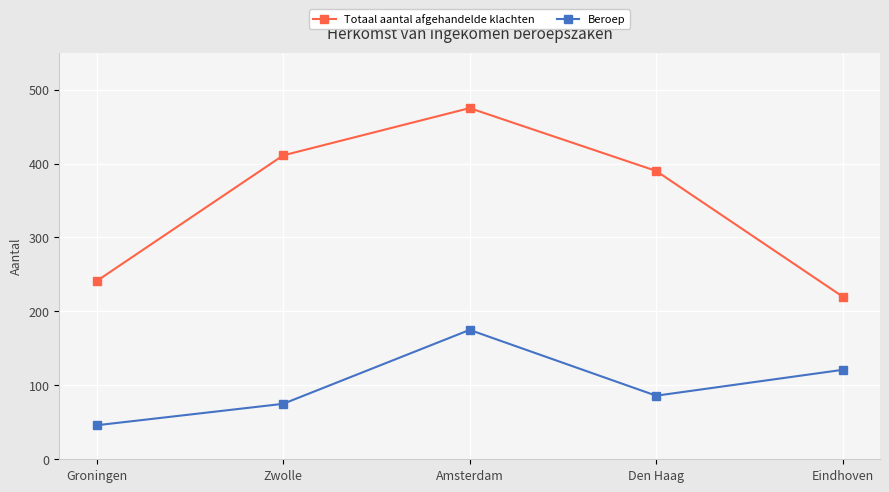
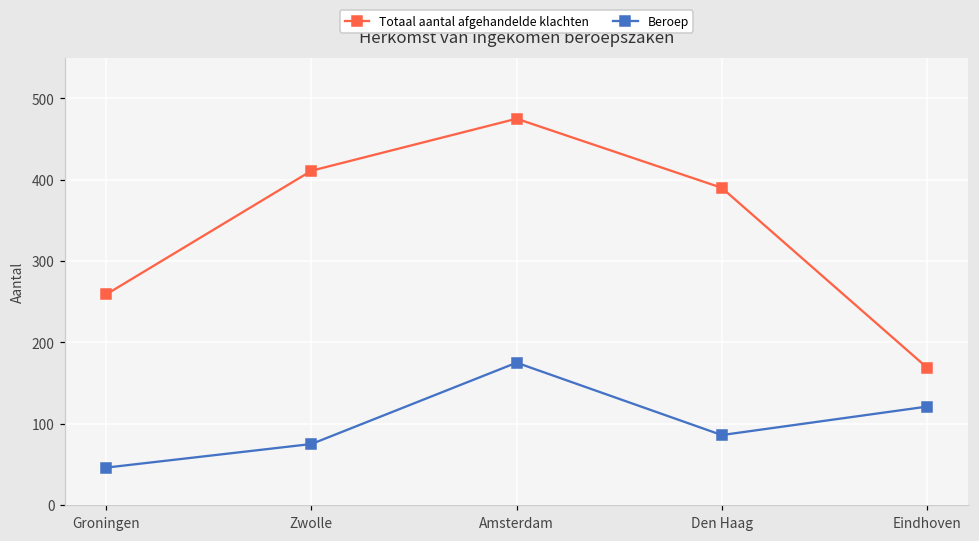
Totaal aantal afgehandelde klachten, Groningen: 240 -> 260
Totaal aantal afgehandelde klachten, Eindhoven: 220 -> 170
